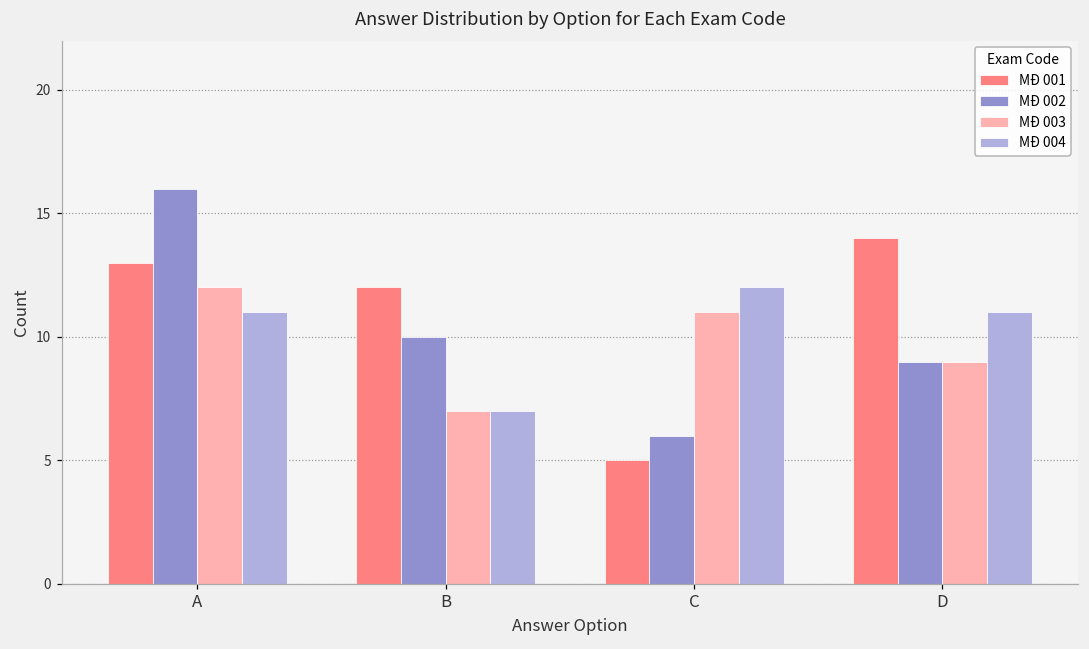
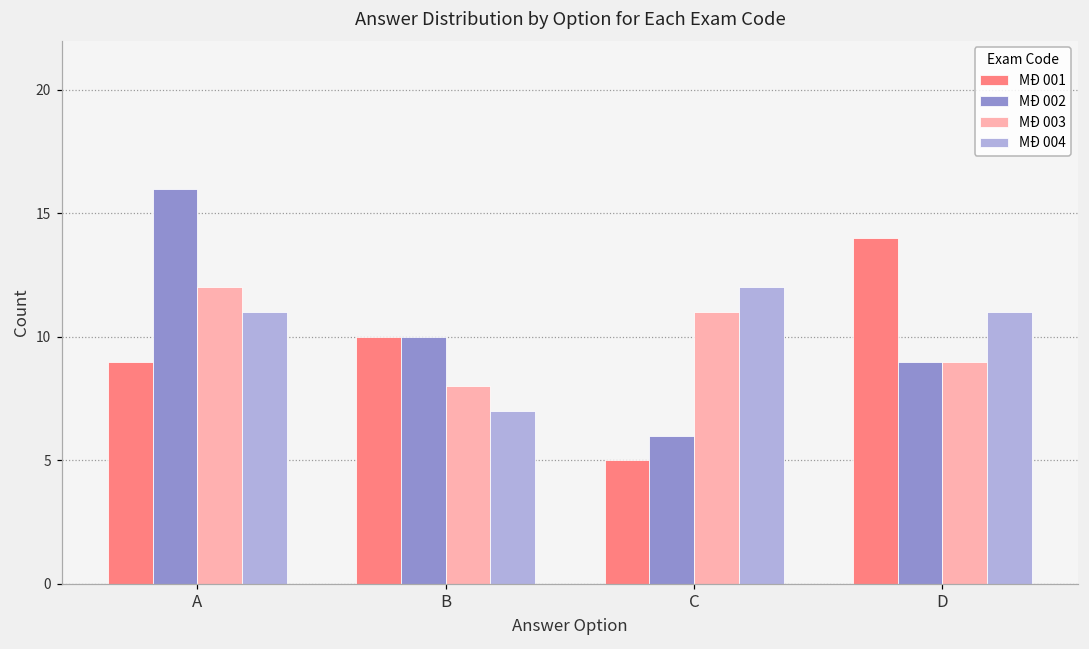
MĐ 001, A: 13 -> 9
MĐ 001, B: 12 -> 10
MĐ 003, B: 7 -> 8
